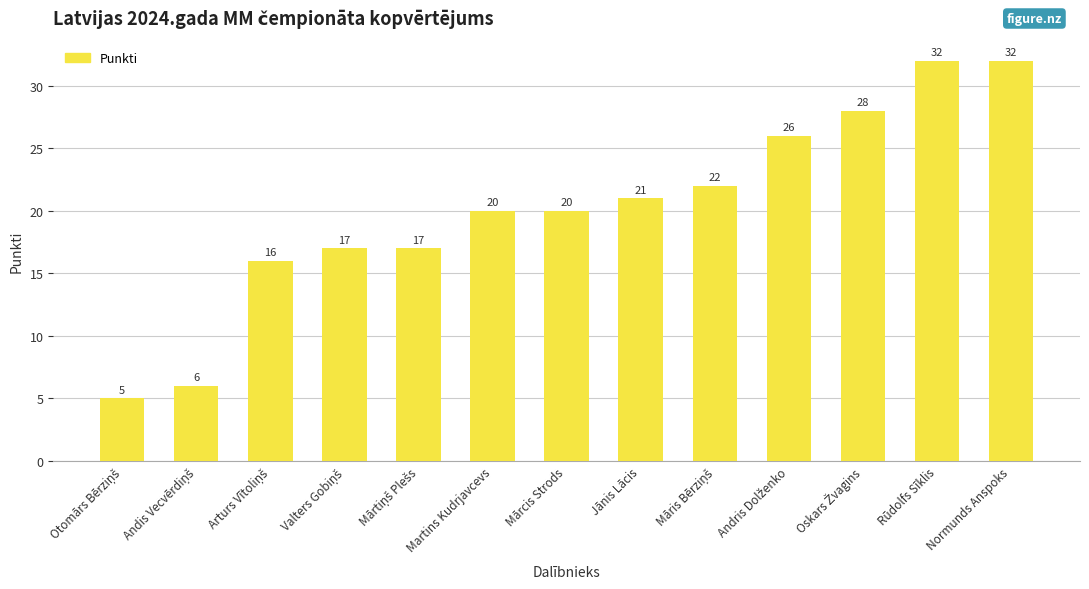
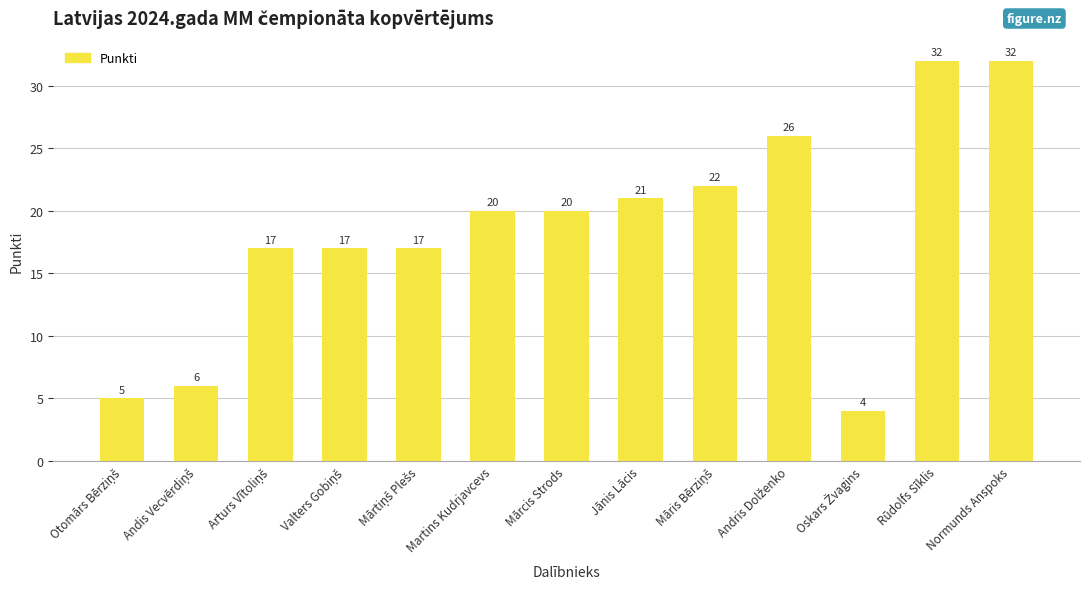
Arturs Vītoliņš: 16 -> 17
Oskars Žvagins: 28 -> 4
